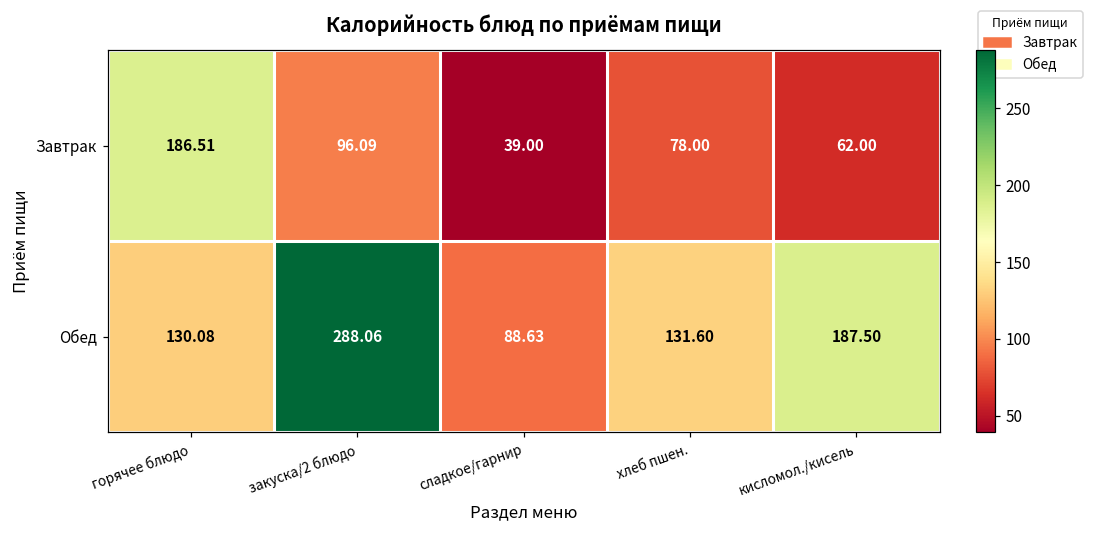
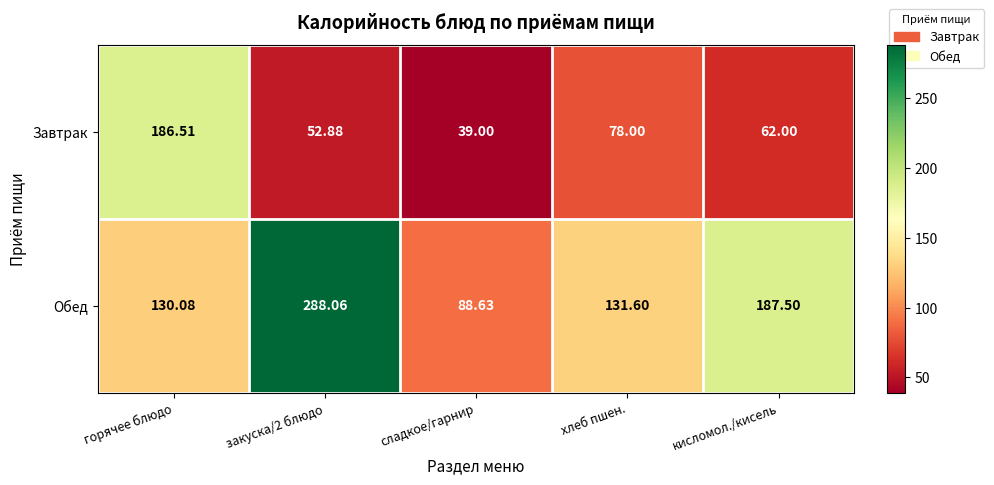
Завтрак, закуска/2 блюдо: 96.09 -> 52.88
